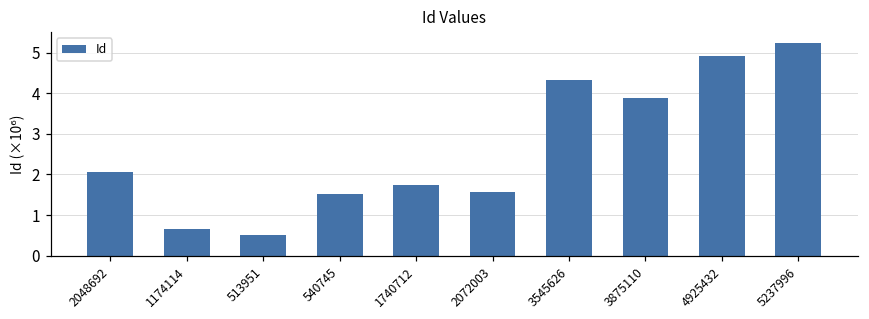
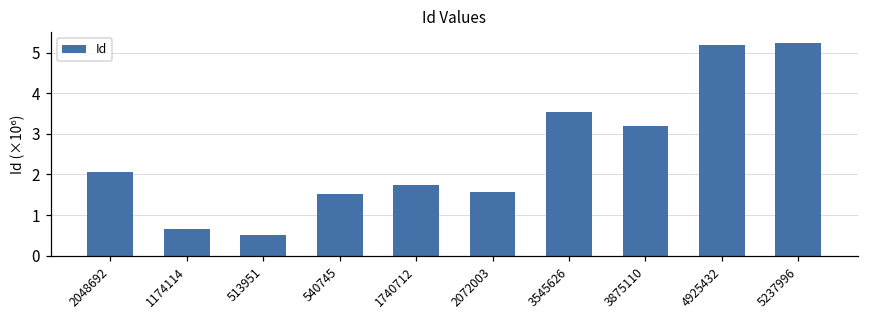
3545626: 4.3 -> 3.5
3875110: 3.9 -> 3.2
4925432: 4.9 -> 5.2
